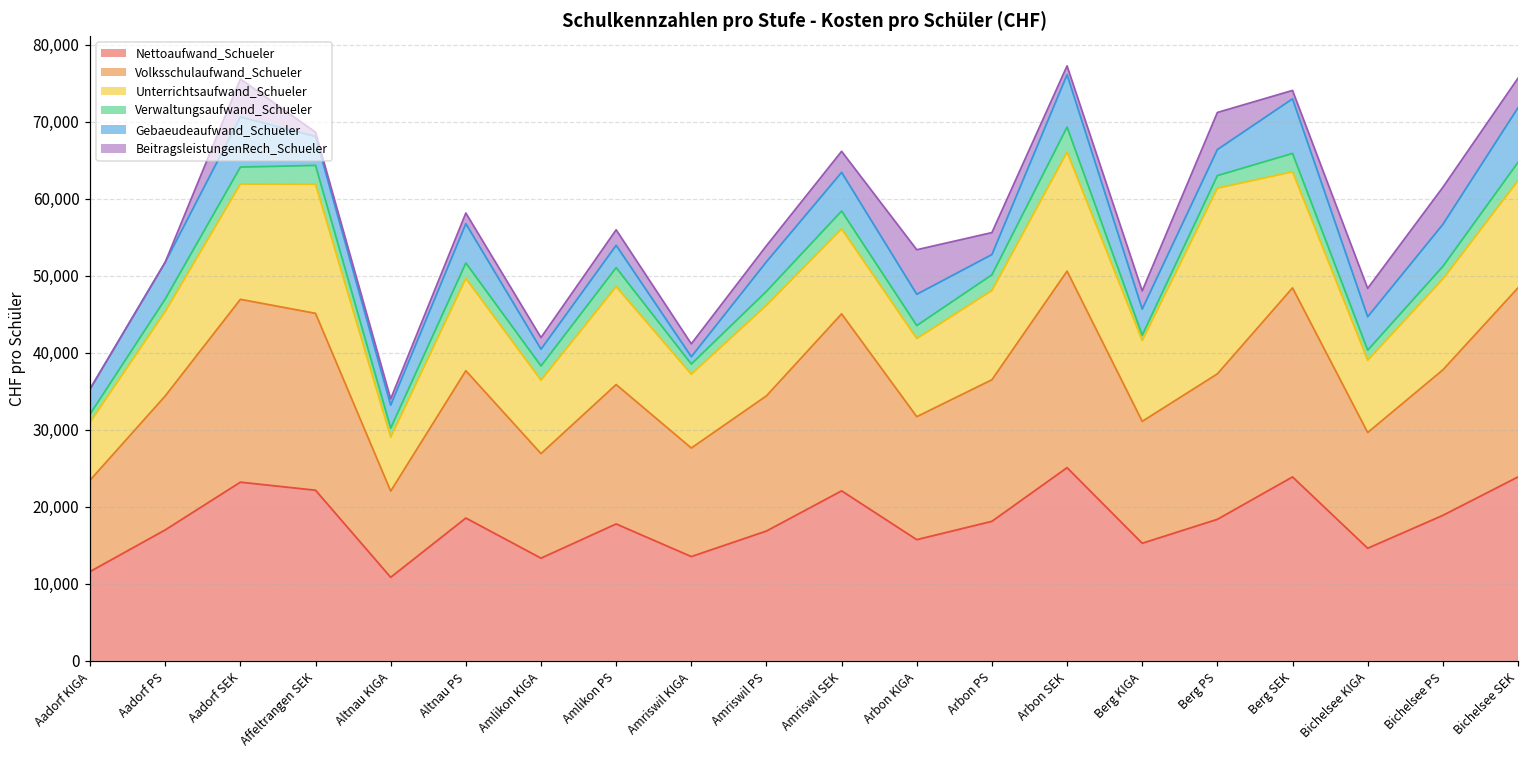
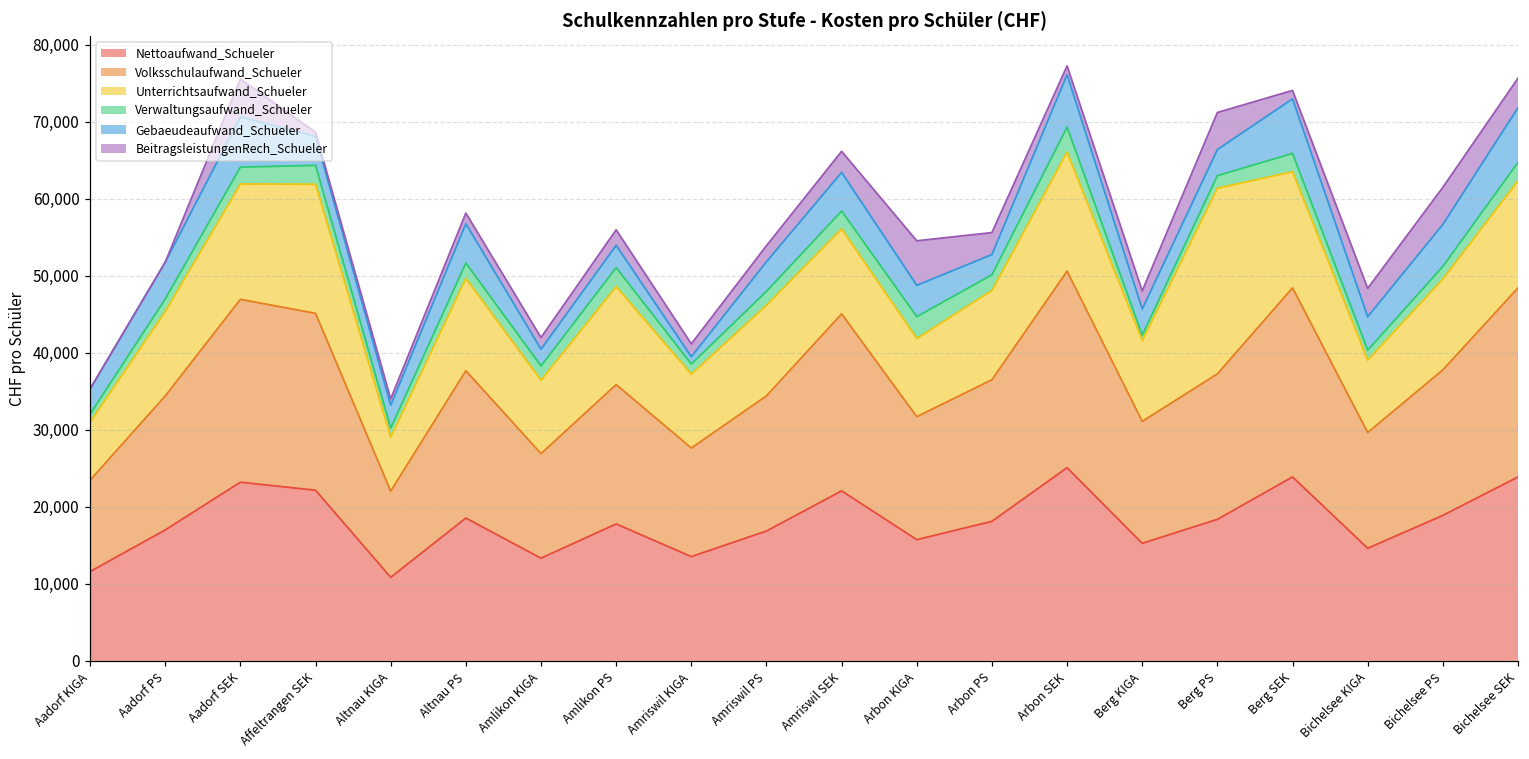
Verwaltungsaufwand_Schueler, Arbon KIGA: 2,000 -> 3,000
